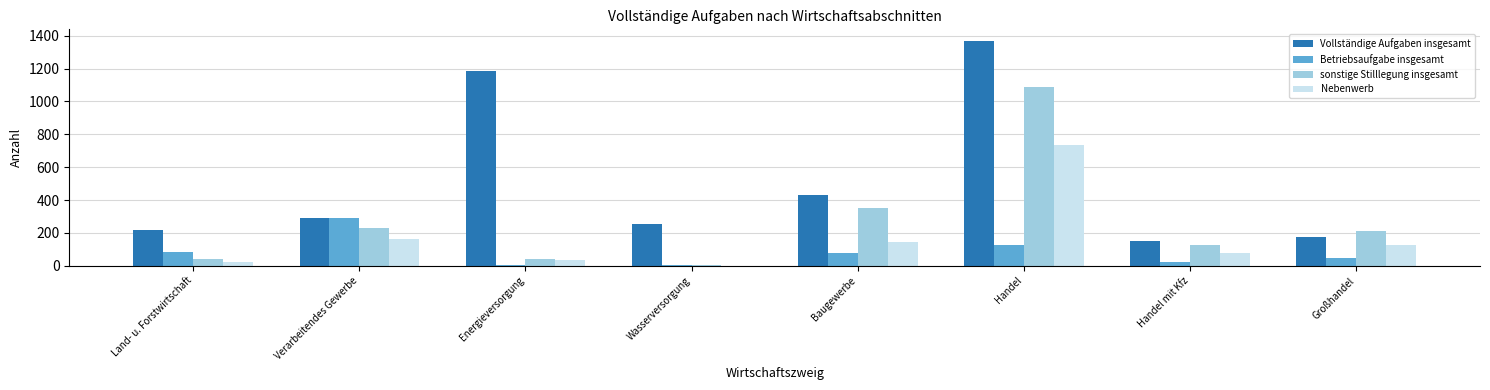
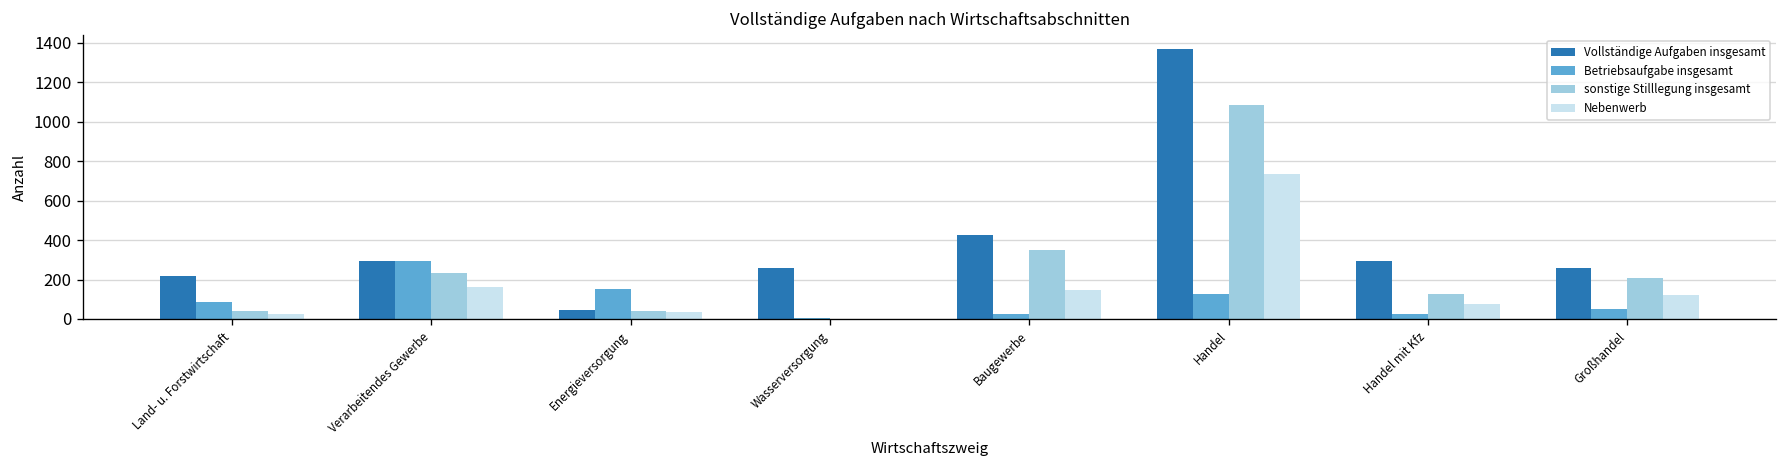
Vollständige Aufgaben insgesamt, Energieversorgung: 1190 -> 50
Betriebsaufgabe insgesamt, Energieversorgung: 0 -> 150
Betriebsaufgabe insgesamt, Baugewerbe: 80 -> 30
Vollständige Aufgaben insgesamt, Handel mit Kfz: 150 -> 300
Vollständige Aufgaben insgesamt, Großhandel: 180 -> 260
